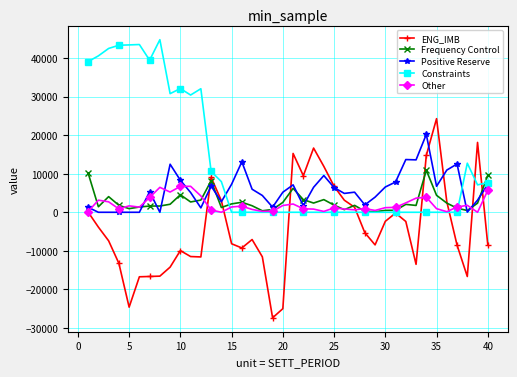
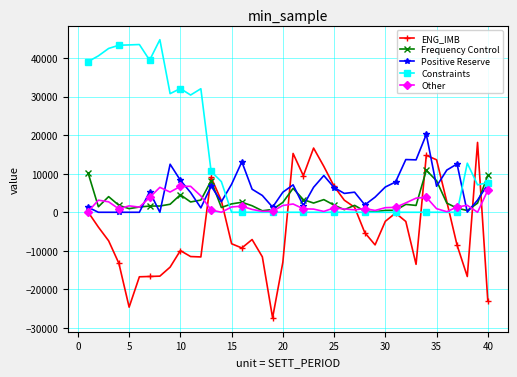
ENG_IMB, 20: -25000 -> -13000
ENG_IMB, 35: 24000 -> 14000
Frequency Control, 35: 4000 -> 8000
ENG_IMB, 40: -8000 -> -23000
